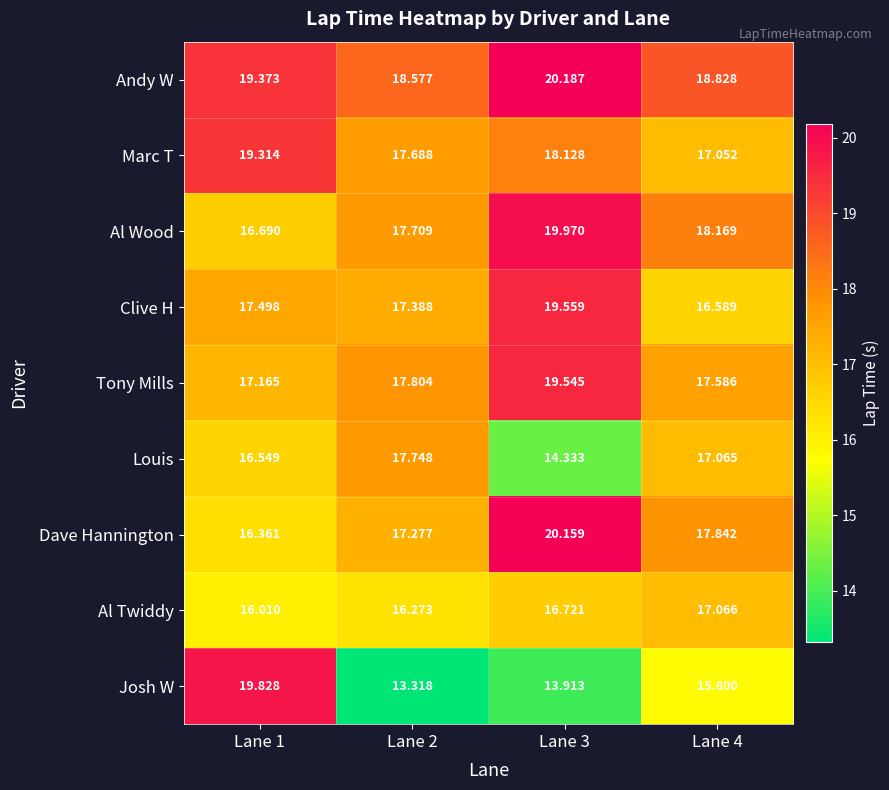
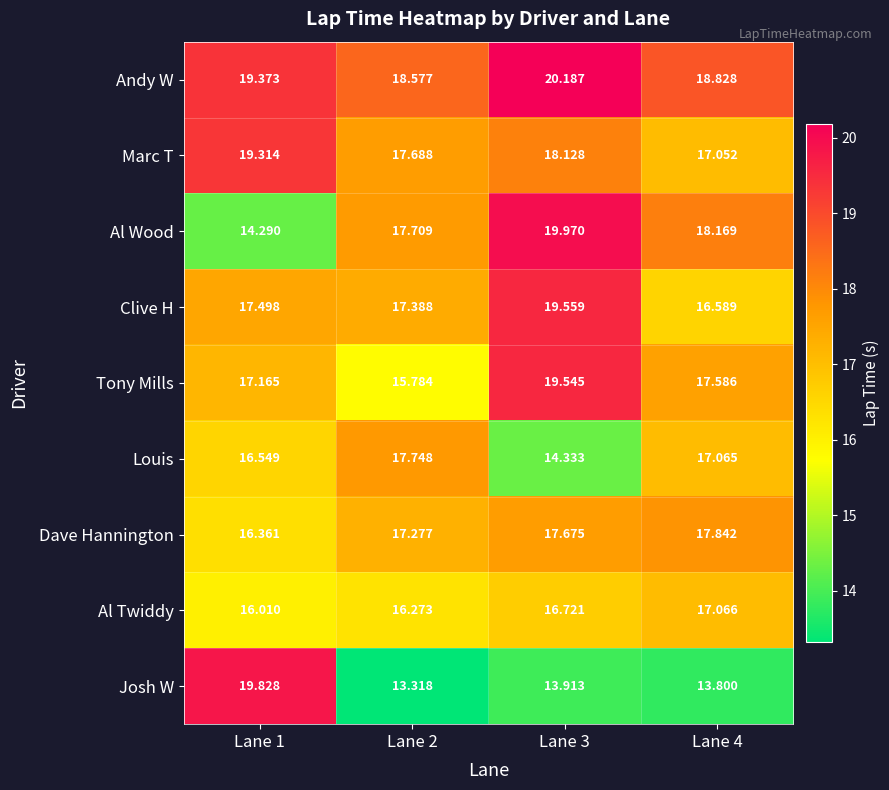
Al Wood, Lane 1: 16.690 -> 14.290
Tony Mills, Lane 2: 17.804 -> 15.784
Dave Hannington, Lane 3: 20.159 -> 17.675
Josh W, Lane 4: 15.800 -> 13.800
